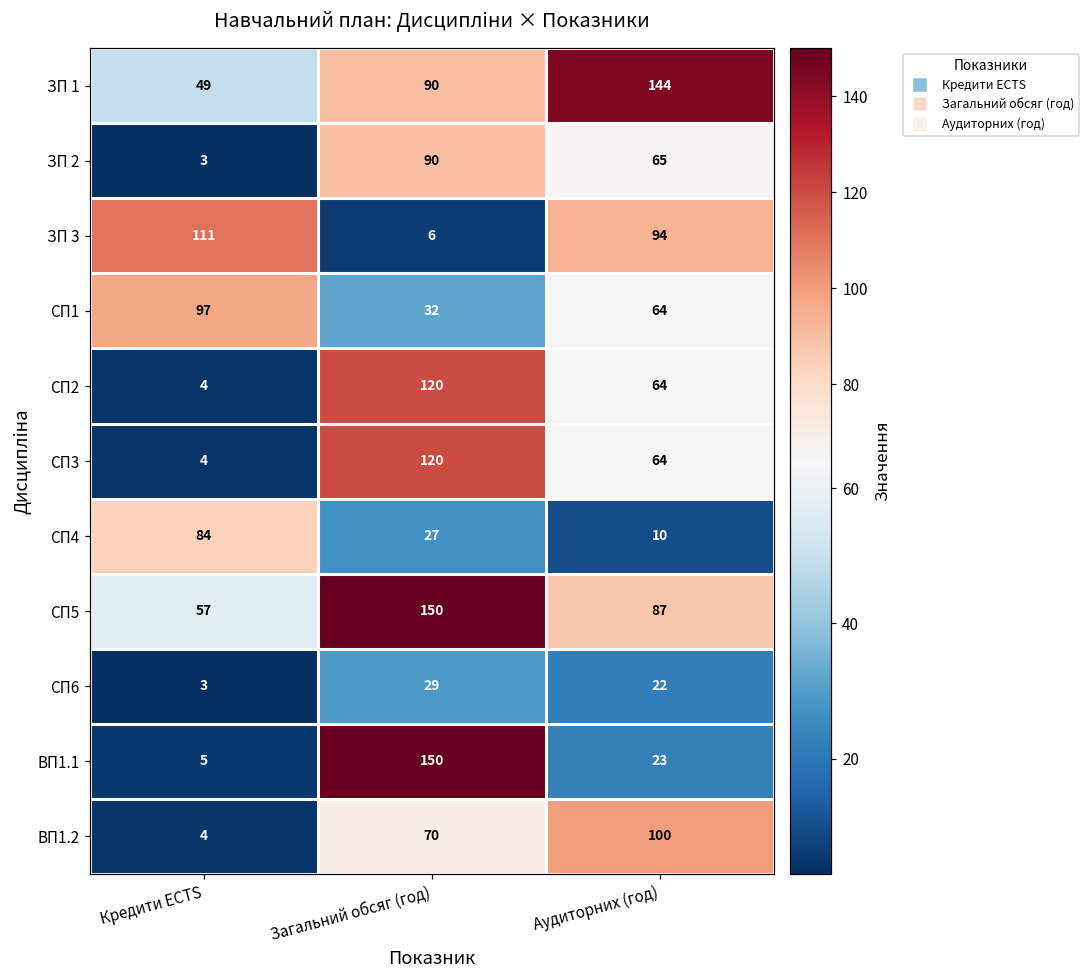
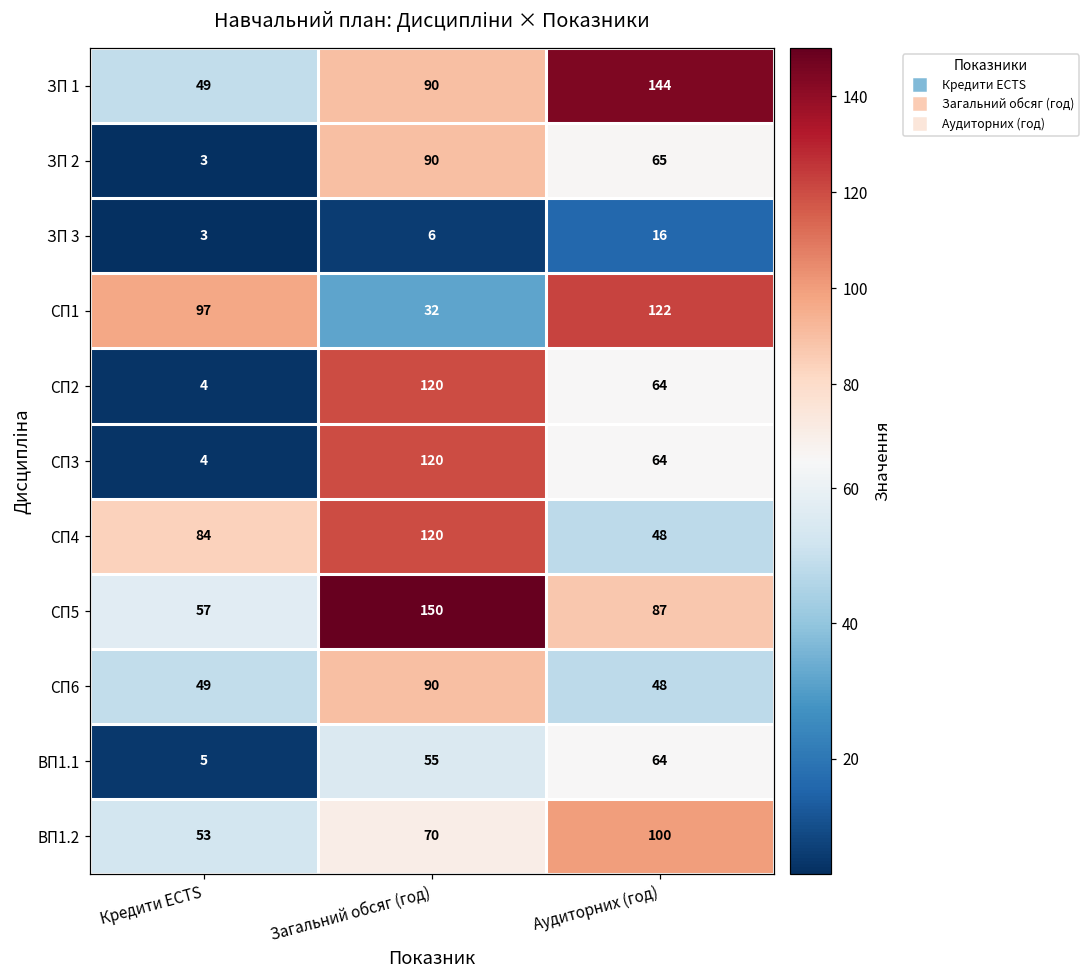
ЗП 3, Кредити ECTS: 111 -> 3
ЗП 3, Аудиторних (год): 94 -> 16
СП1, Аудиторних (год): 64 -> 122
СП4, Загальний обсяг (год): 27 -> 120
СП4, Аудиторних (год): 10 -> 48
СП6, Кредити ECTS: 3 -> 49
СП6, Загальний обсяг (год): 29 -> 90
СП6, Аудиторних (год): 22 -> 48
ВП1.1, Загальний обсяг (год): 150 -> 55
ВП1.1, Аудиторних (год): 23 -> 64
ВП1.2, Кредити ECTS: 4 -> 53
